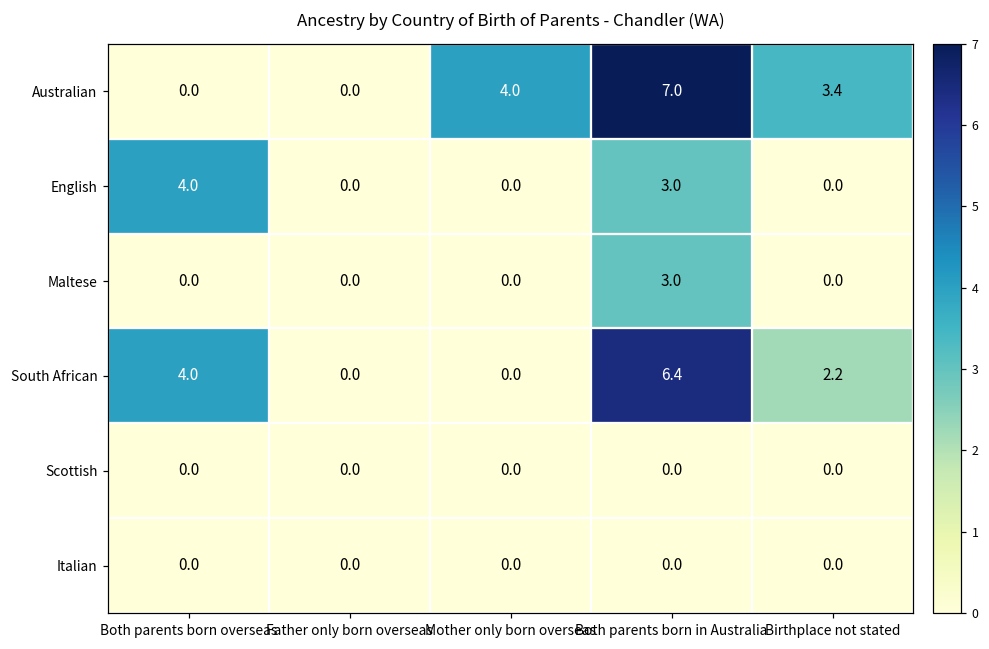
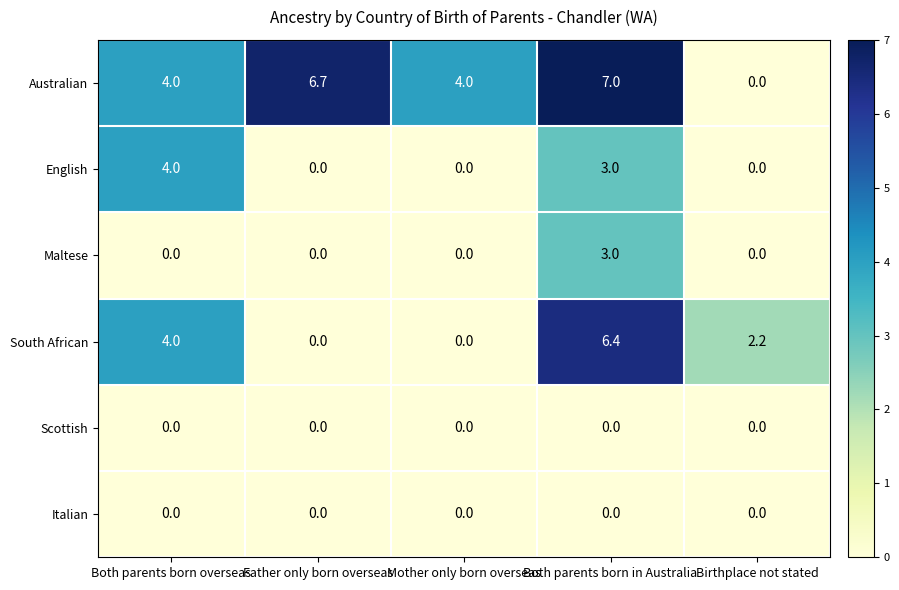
Australian, Both parents born overseas: 0.0 -> 4.0
Australian, Father only born overseas: 0.0 -> 6.7
Australian, Birthplace not stated: 3.4 -> 0.0
